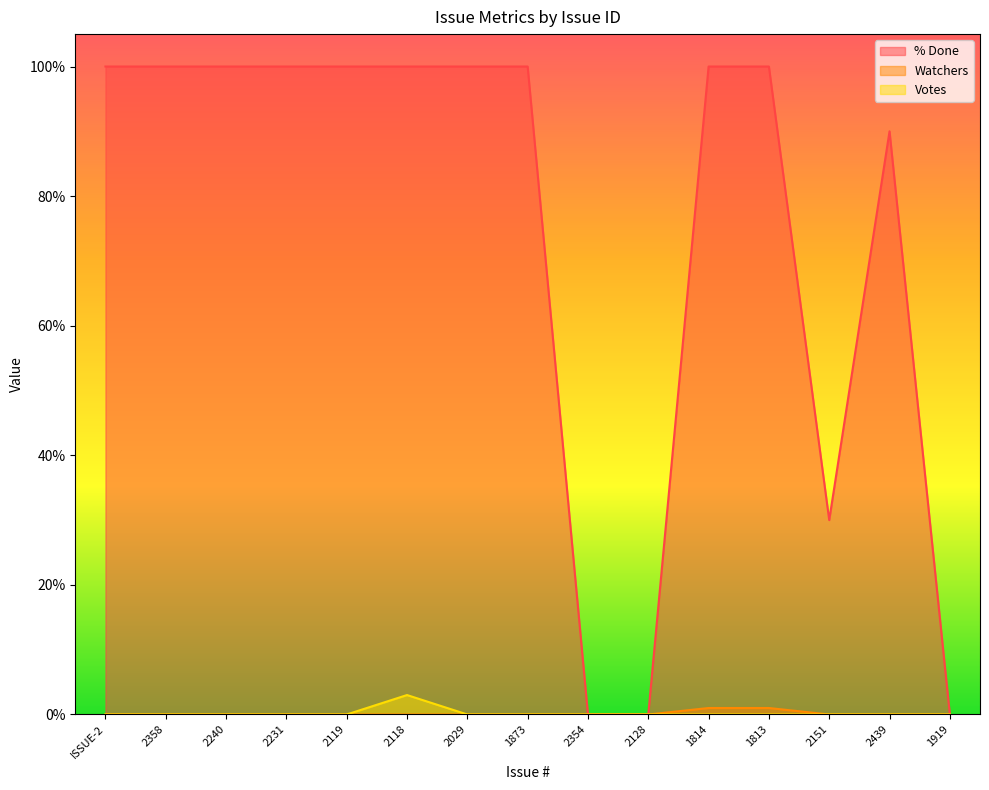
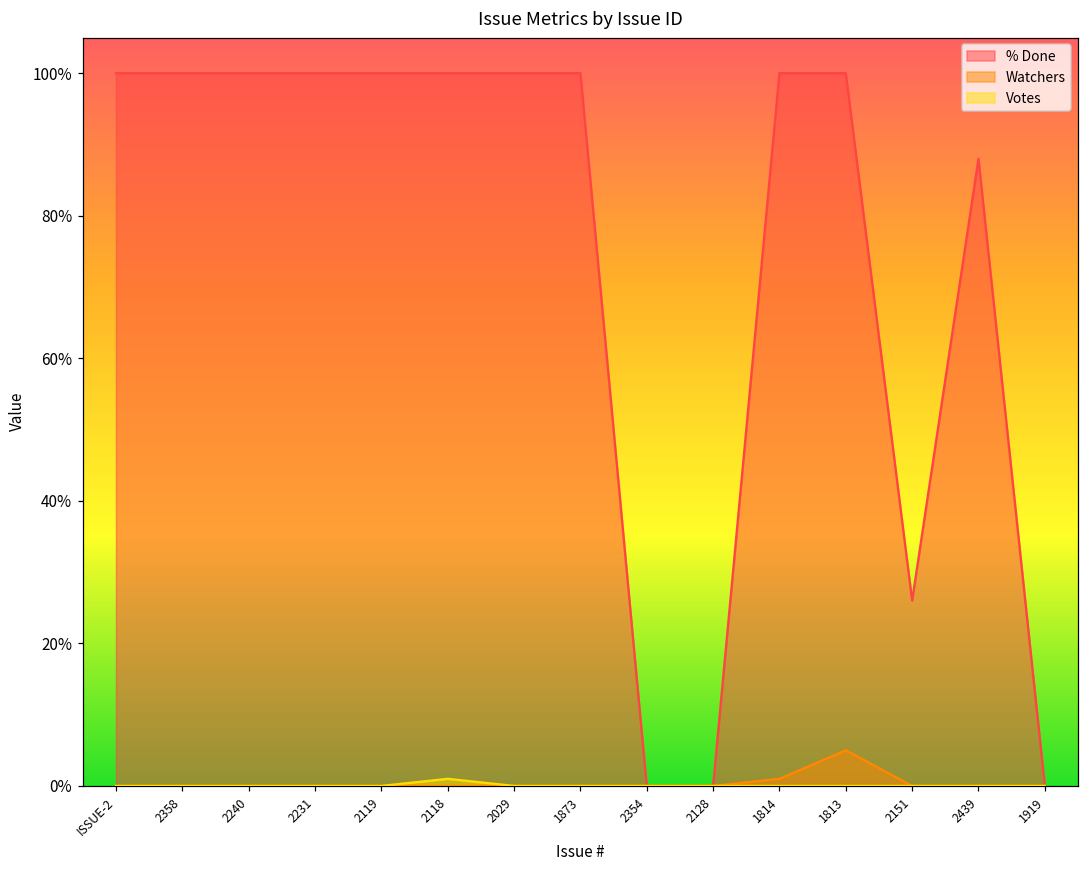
Votes, 2118: 3% -> 1%
Watchers, 1813: 1% -> 5%
% Done, 2151: 30% -> 26%
% Done, 2439: 90% -> 88%
